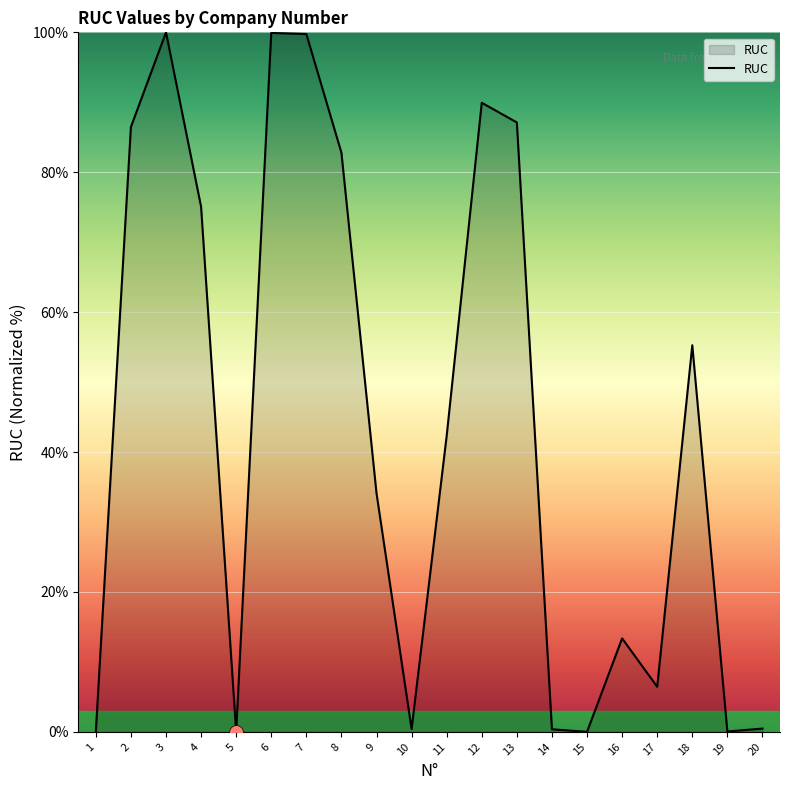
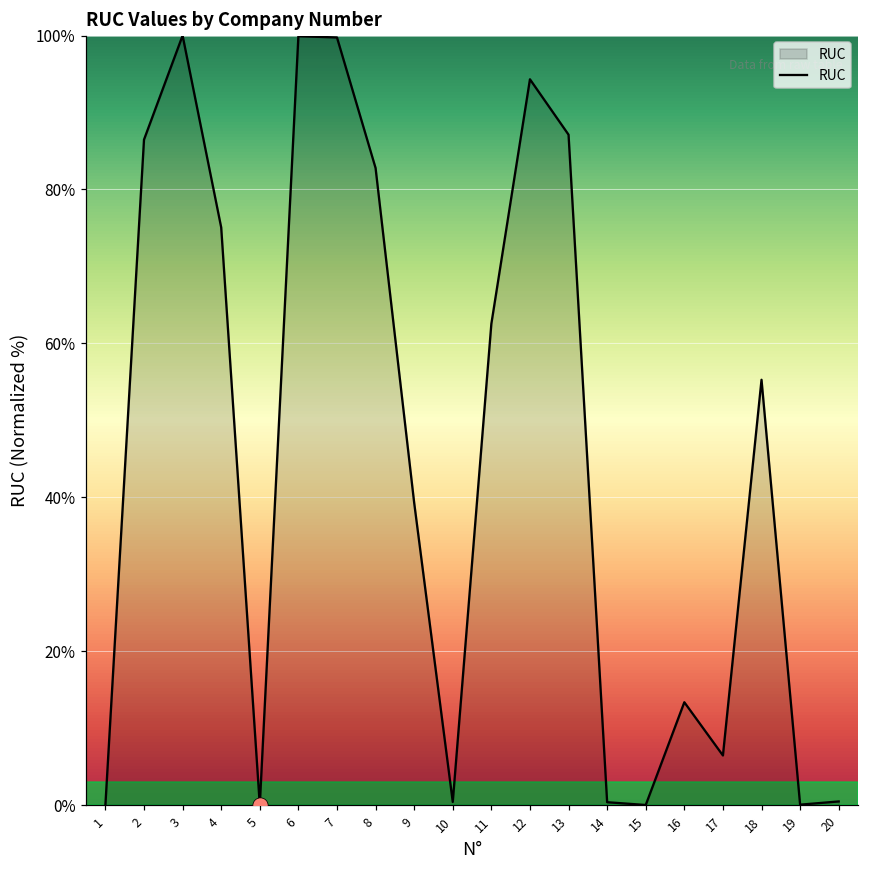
RUC, 9: 34% -> 39%
RUC, 11: 42% -> 63%
RUC, 12: 90% -> 94%
